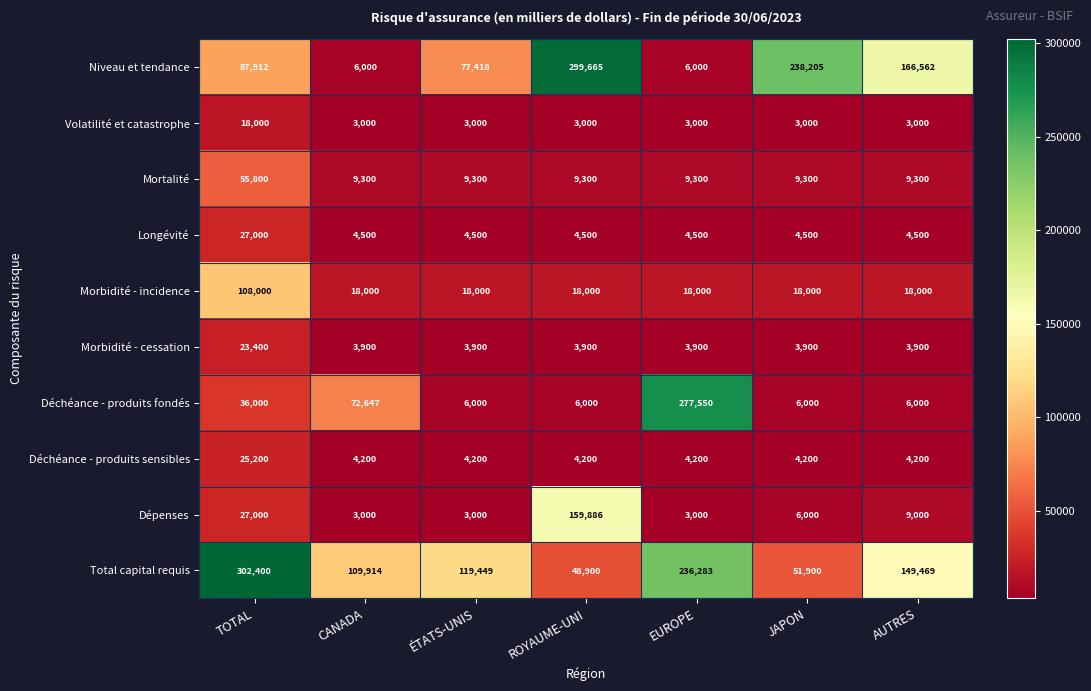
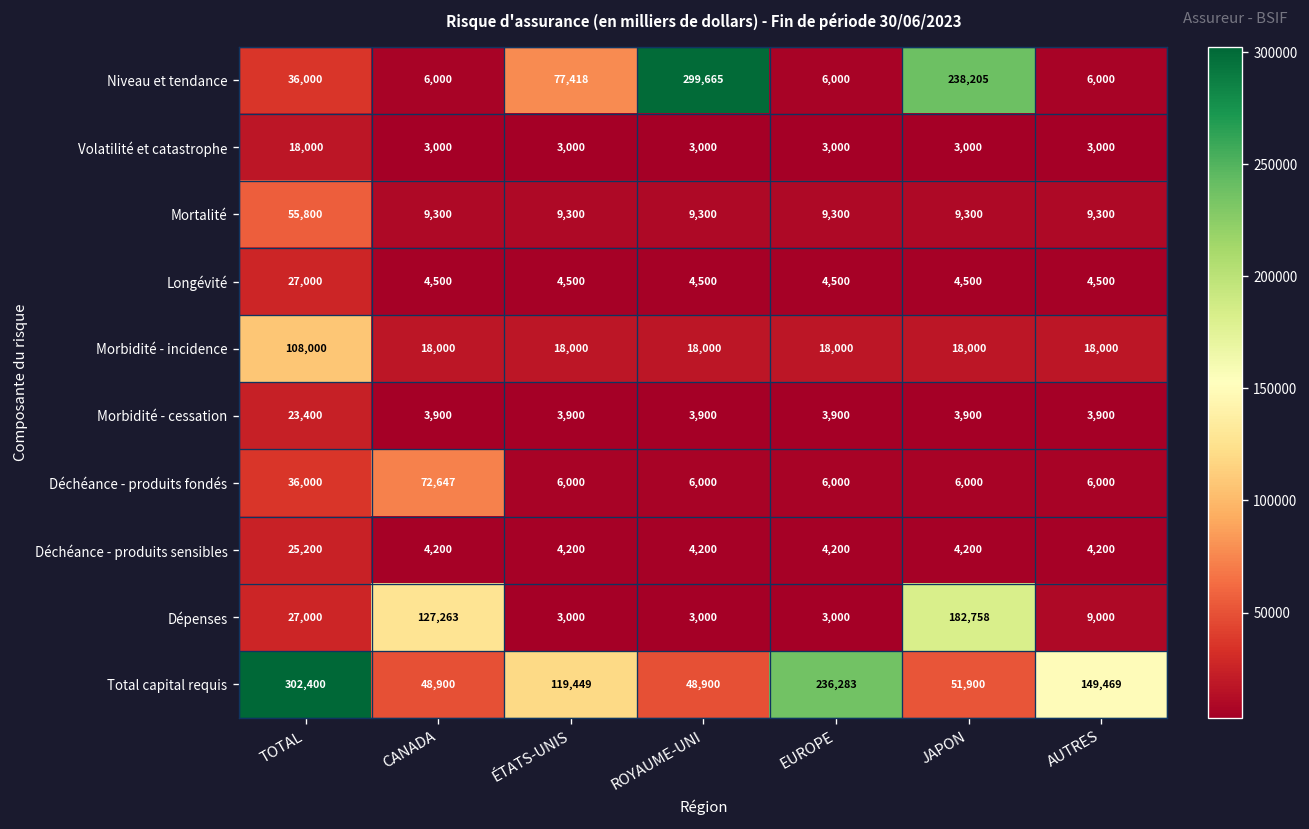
Niveau et tendance, TOTAL: 87,912 -> 36,000
Niveau et tendance, AUTRES: 166,562 -> 6,000
Déchéance - produits fondés, EUROPE: 277,550 -> 6,000
Dépenses, CANADA: 3,000 -> 127,263
Dépenses, ROYAUME-UNI: 159,886 -> 3,000
Dépenses, JAPON: 6,000 -> 182,758
Total capital requis, CANADA: 109,914 -> 48,900
